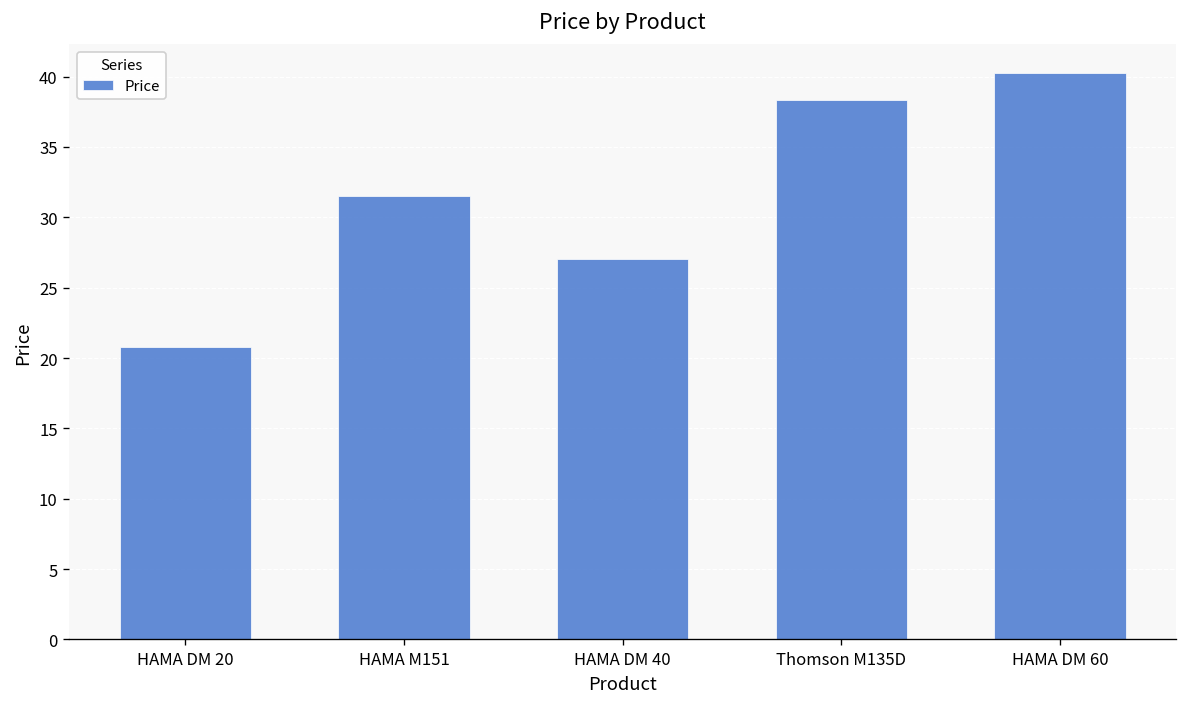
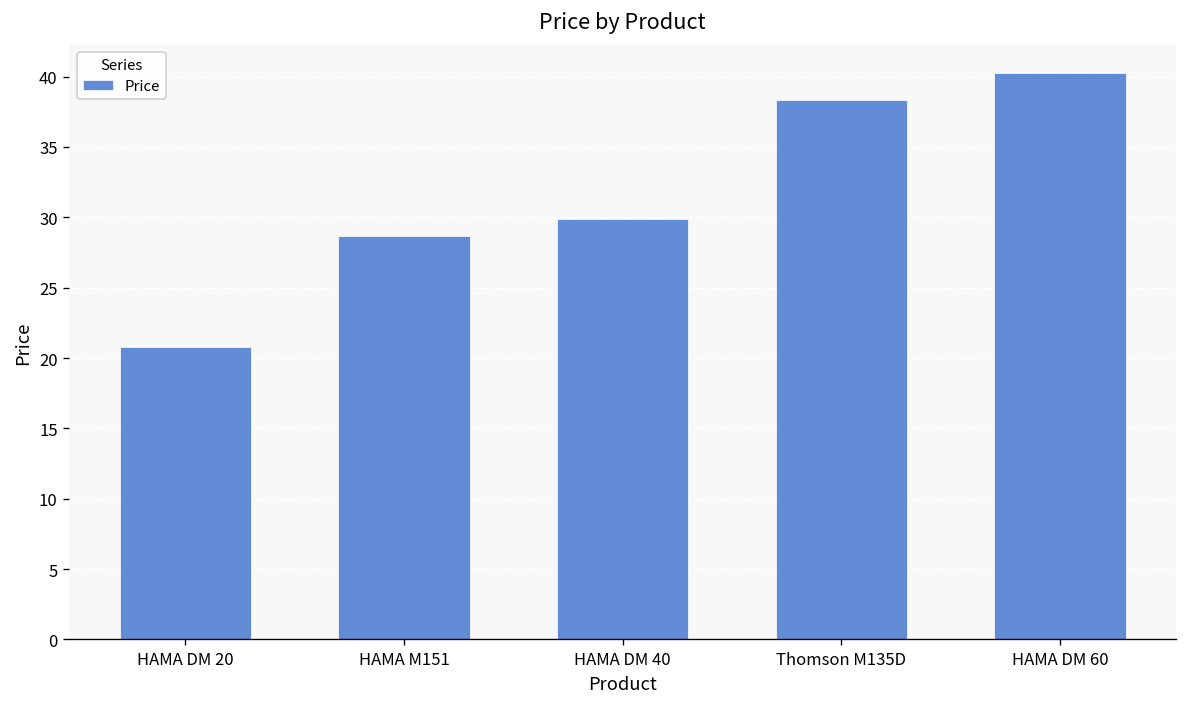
HAMA M151: 31.5 -> 28.6
HAMA DM 40: 27.0 -> 29.9
